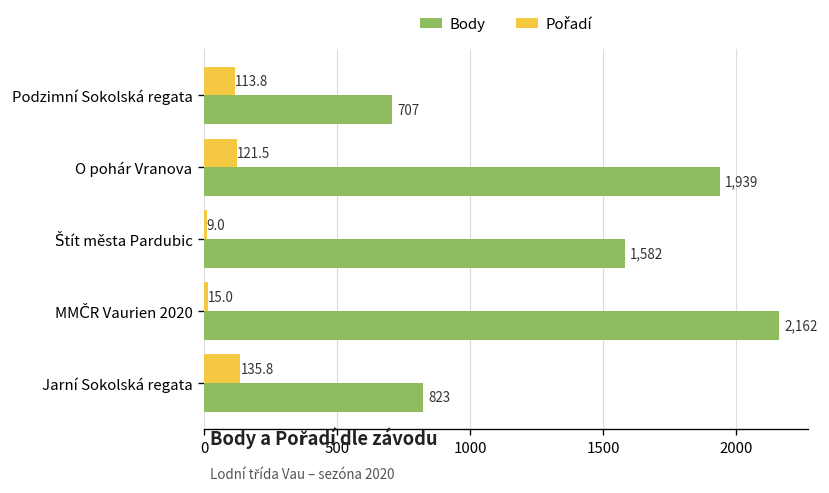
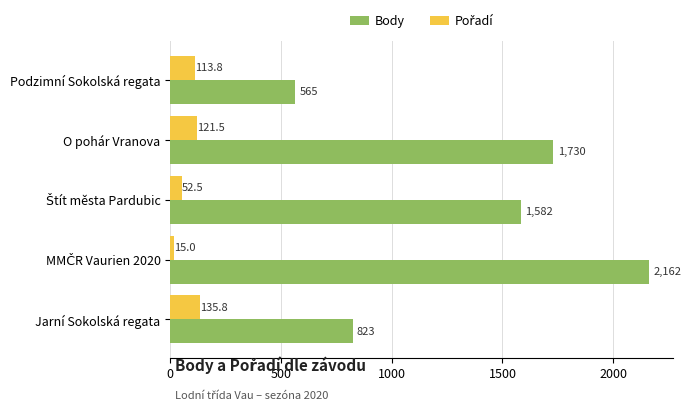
Body, Podzimní Sokolská regata: 707 -> 565
Body, O pohár Vranova: 1,939 -> 1,730
Pořadí, Štít města Pardubic: 9.0 -> 52.5
